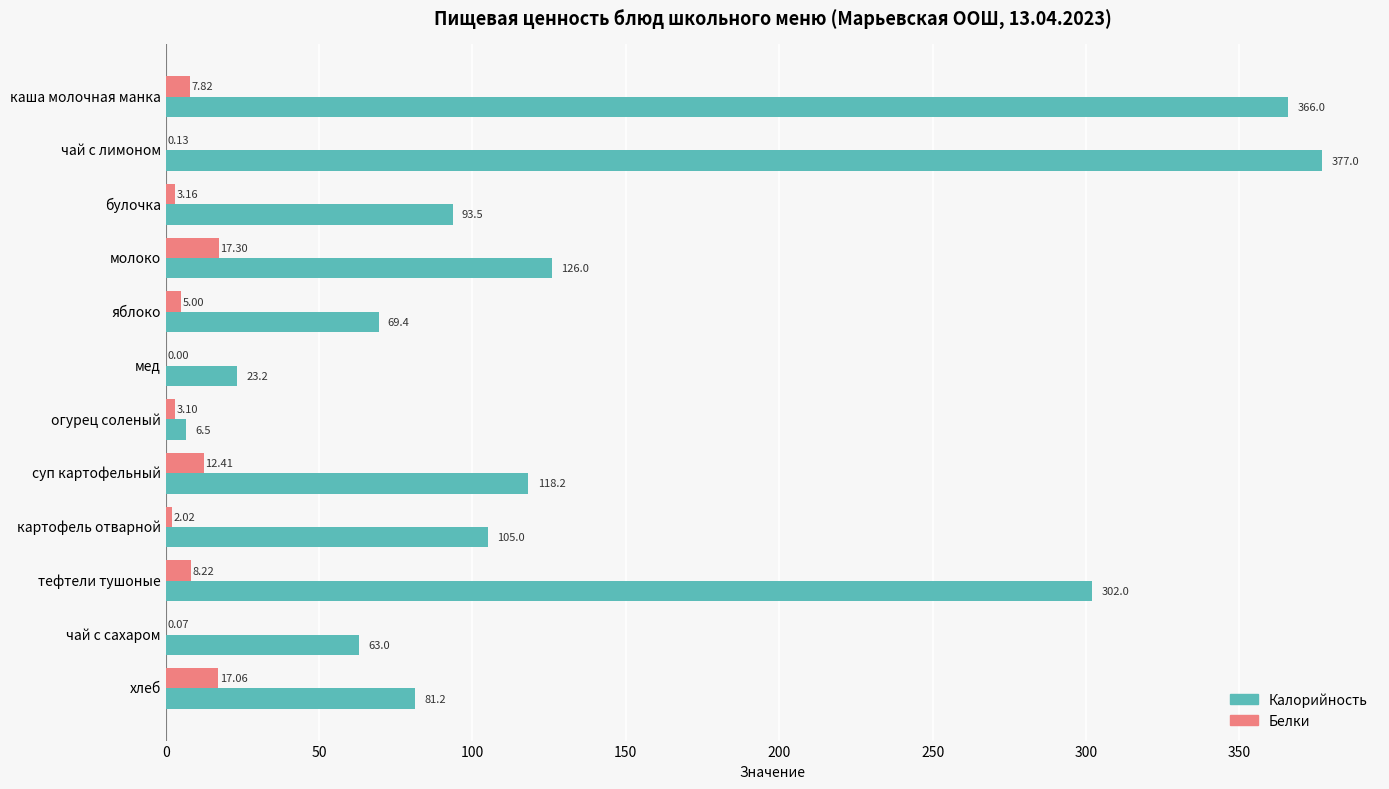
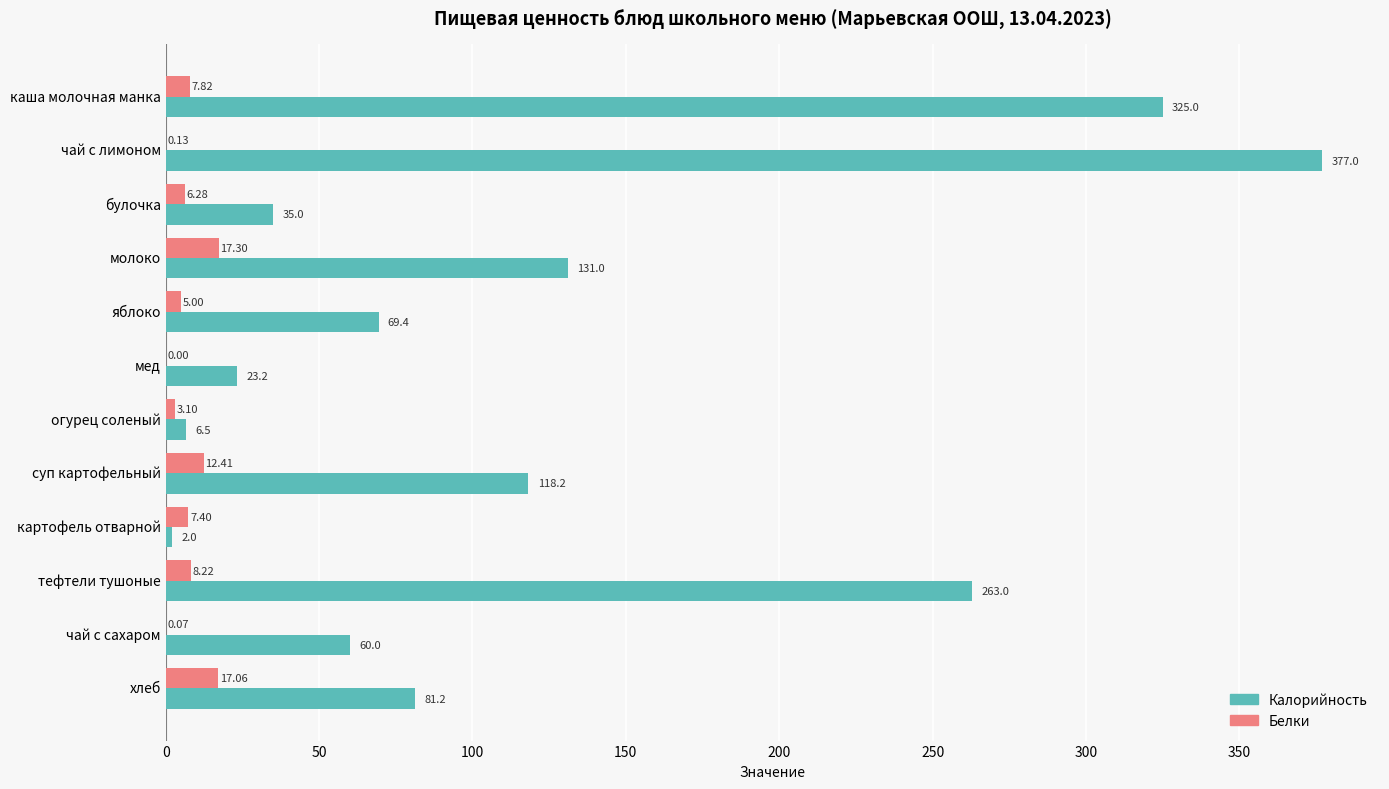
Калорийность, каша молочная манка: 366.0 -> 325.0
Белки, булочка: 3.16 -> 6.28
Калорийность, булочка: 93.5 -> 35.0
Калорийность, молоко: 126.0 -> 131.0
Белки, картофель отварной: 2.02 -> 7.40
Калорийность, картофель отварной: 105.0 -> 2.0
Калорийность, тефтели тушоные: 302.0 -> 263.0
Калорийность, чай с сахаром: 63.0 -> 60.0
